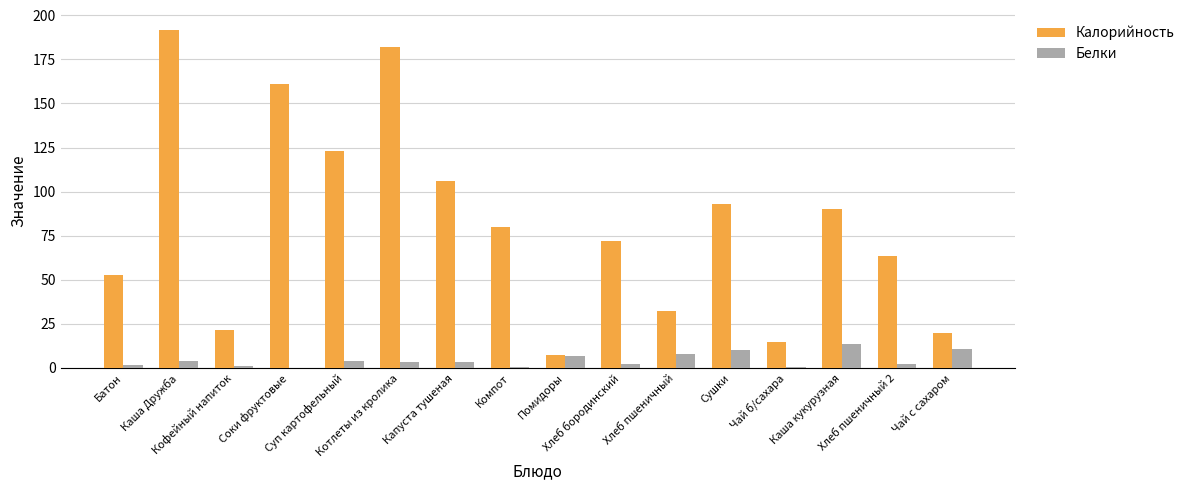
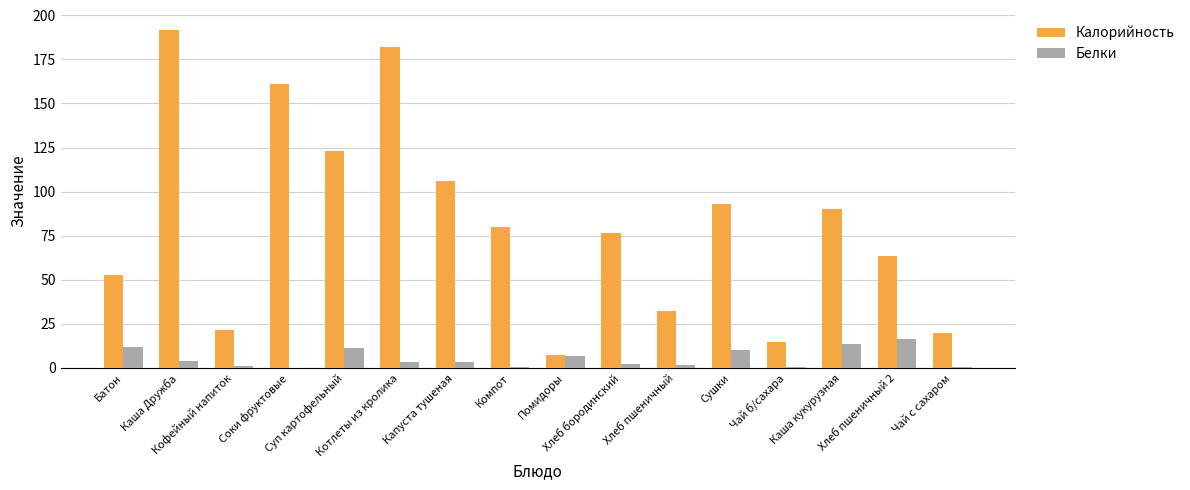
Белки, Батон: 2 -> 12
Белки, Суп картофельный: 4 -> 11
Калорийность, Хлеб бородинский: 72 -> 77
Белки, Хлеб пшеничный: 8 -> 1
Белки, Хлеб пшеничный 2: 2 -> 16
Белки, Чай с сахаром: 11 -> 0
